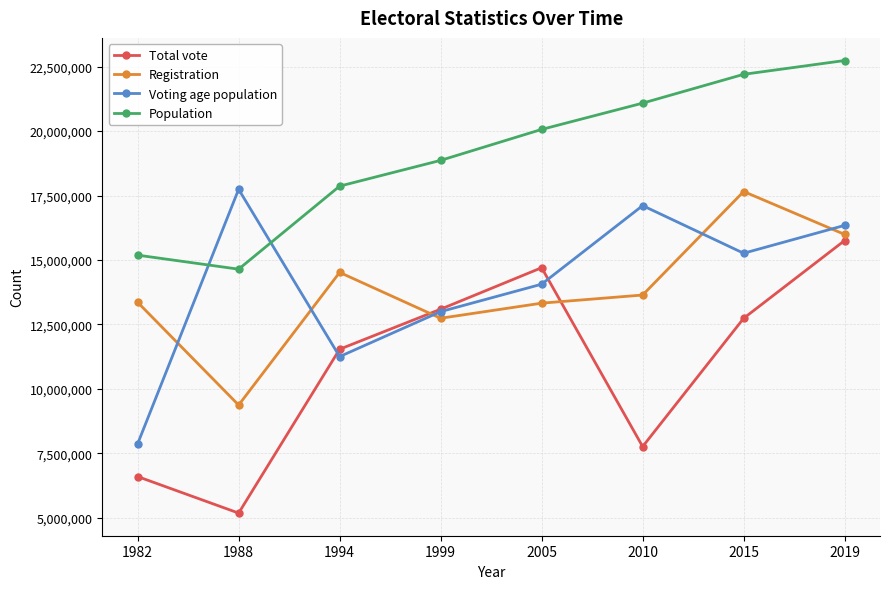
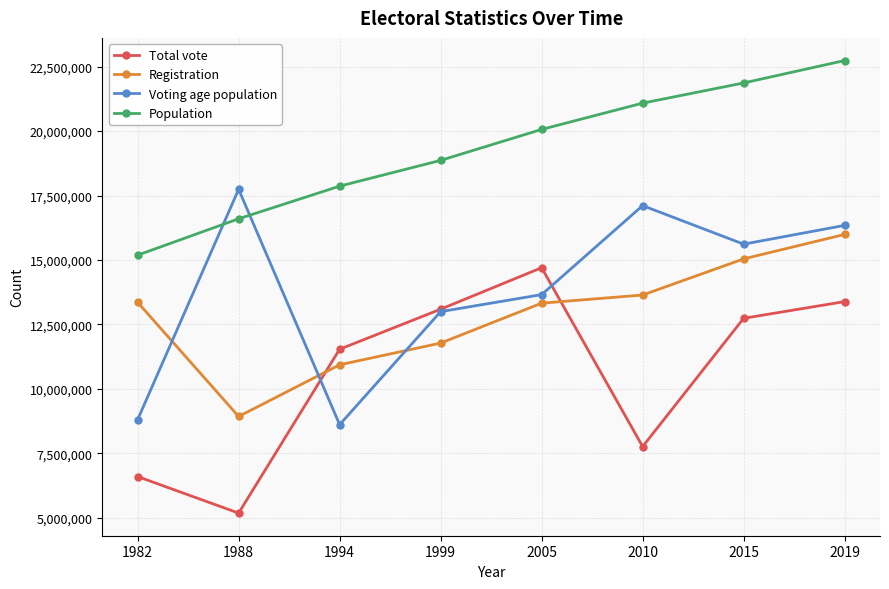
Voting age population, 1982: 7,900,000 -> 8,800,000
Registration, 1988: 9,400,000 -> 8,900,000
Population, 1988: 14,600,000 -> 16,600,000
Registration, 1994: 14,500,000 -> 10,900,000
Voting age population, 1994: 11,300,000 -> 8,600,000
Registration, 1999: 12,700,000 -> 11,800,000
Voting age population, 2005: 14,100,000 -> 13,700,000
Registration, 2015: 17,700,000 -> 15,000,000
Voting age population, 2015: 15,300,000 -> 15,600,000
Population, 2015: 22,200,000 -> 21,900,000
Total vote, 2019: 15,800,000 -> 13,400,000
